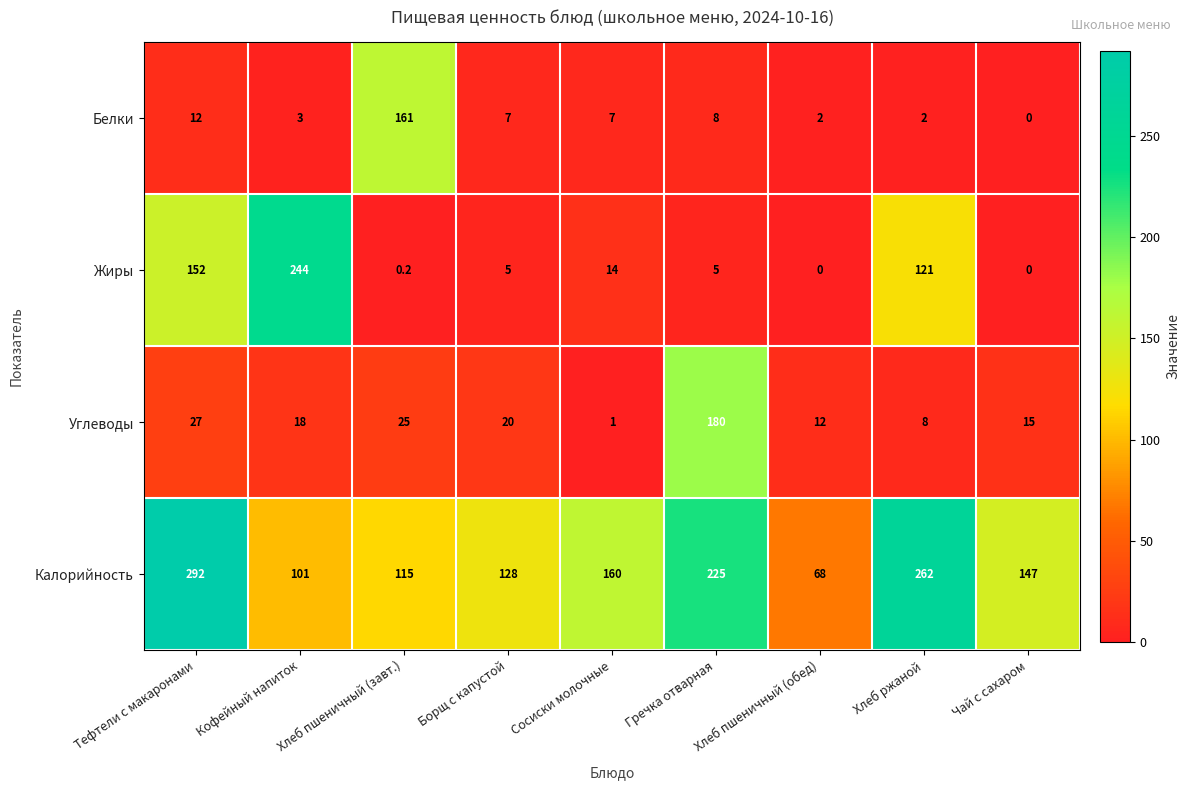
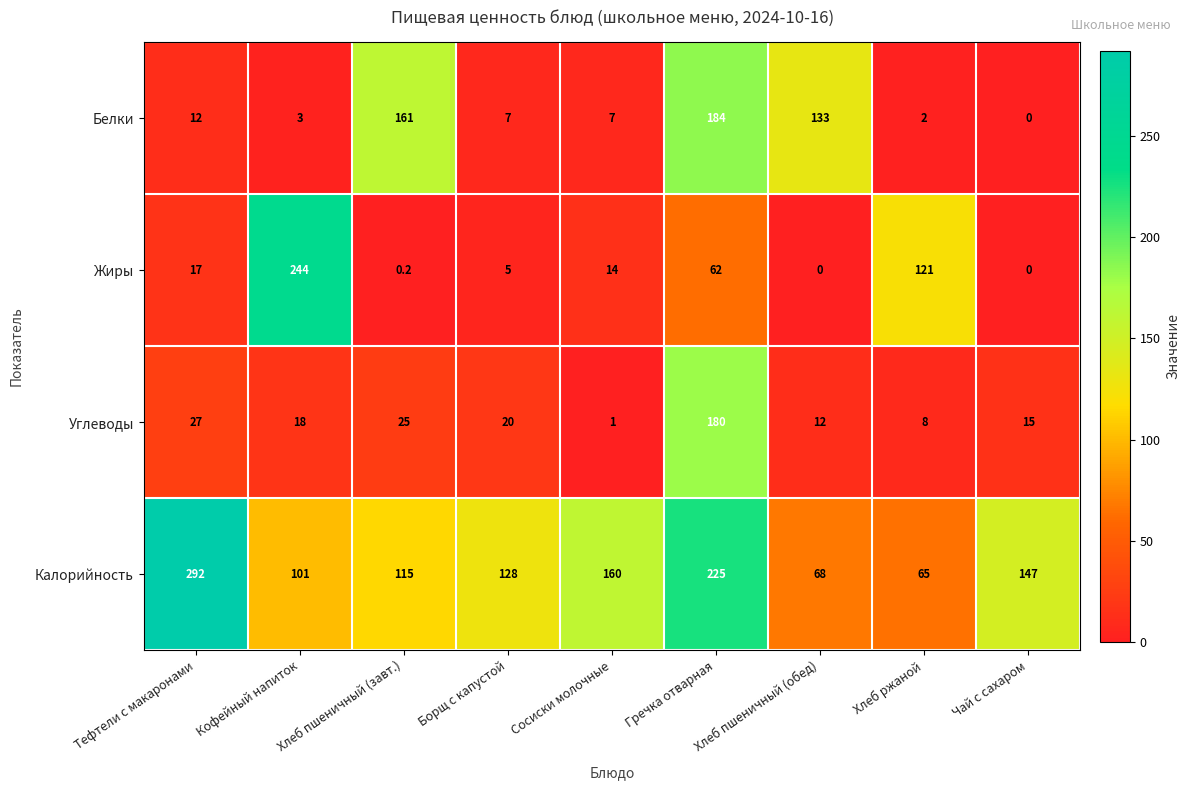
Белки, Гречка отварная: 8 -> 184
Белки, Хлеб пшеничный (обед): 2 -> 133
Жиры, Тефтели с макаронами: 152 -> 17
Жиры, Гречка отварная: 5 -> 62
Калорийность, Хлеб ржаной: 262 -> 65
